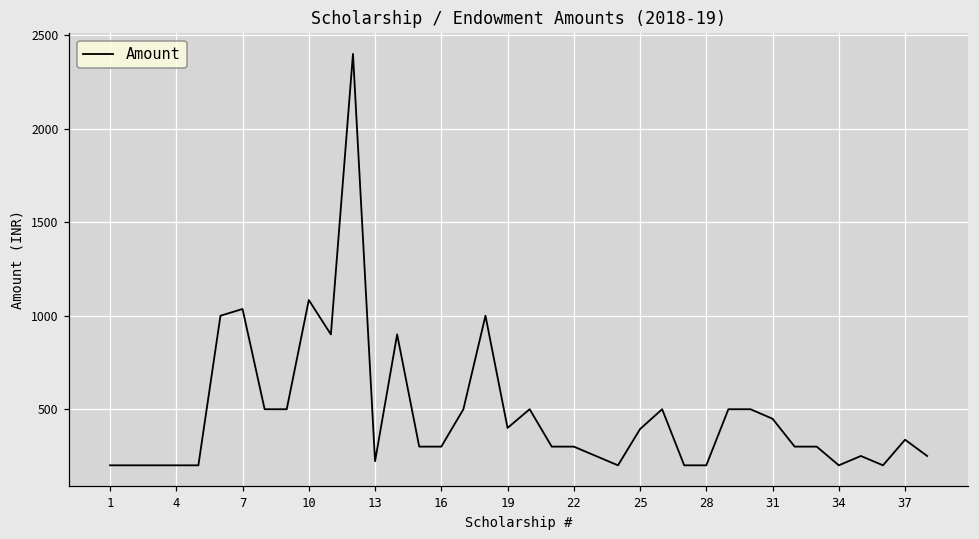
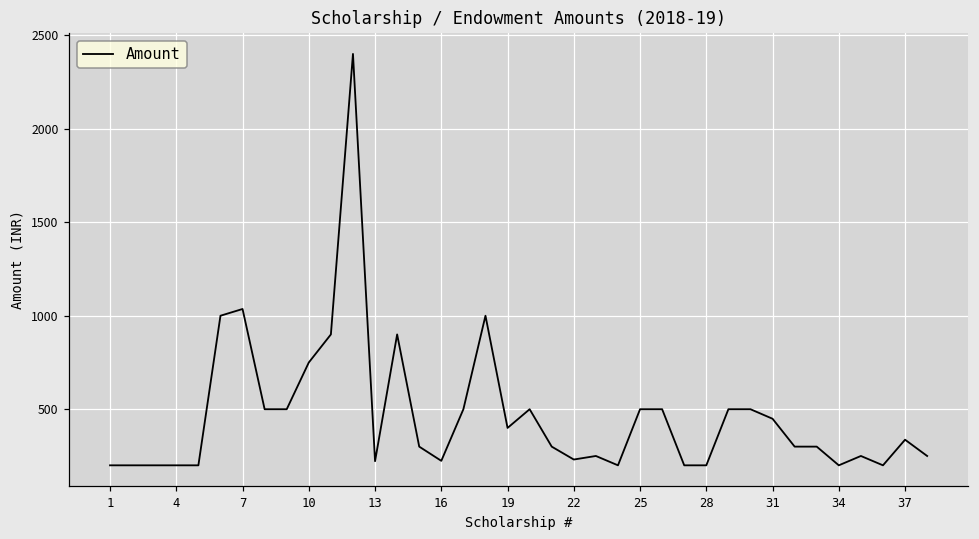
10: 1080 -> 750
16: 300 -> 220
22: 300 -> 230
25: 390 -> 500
